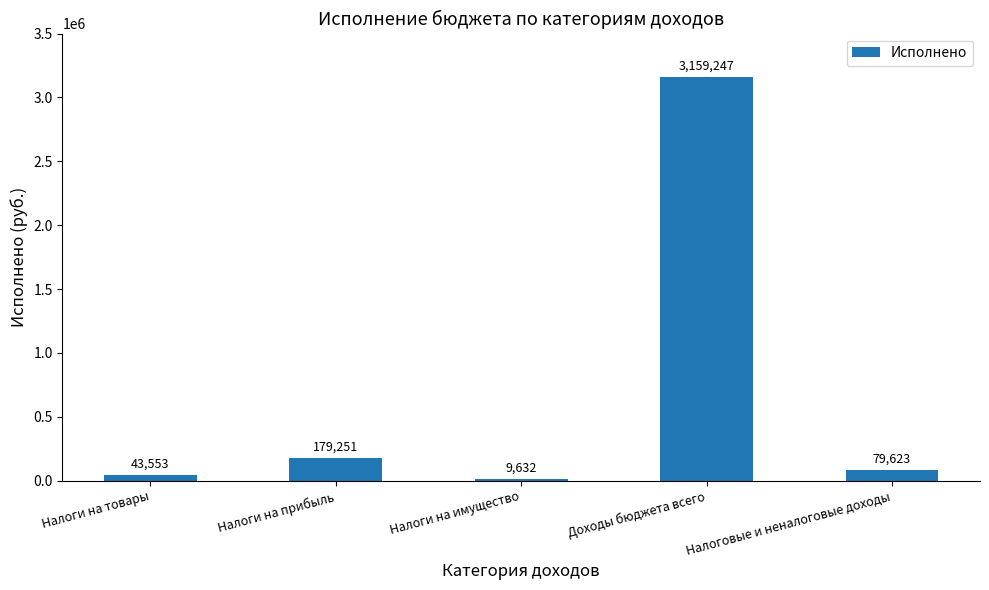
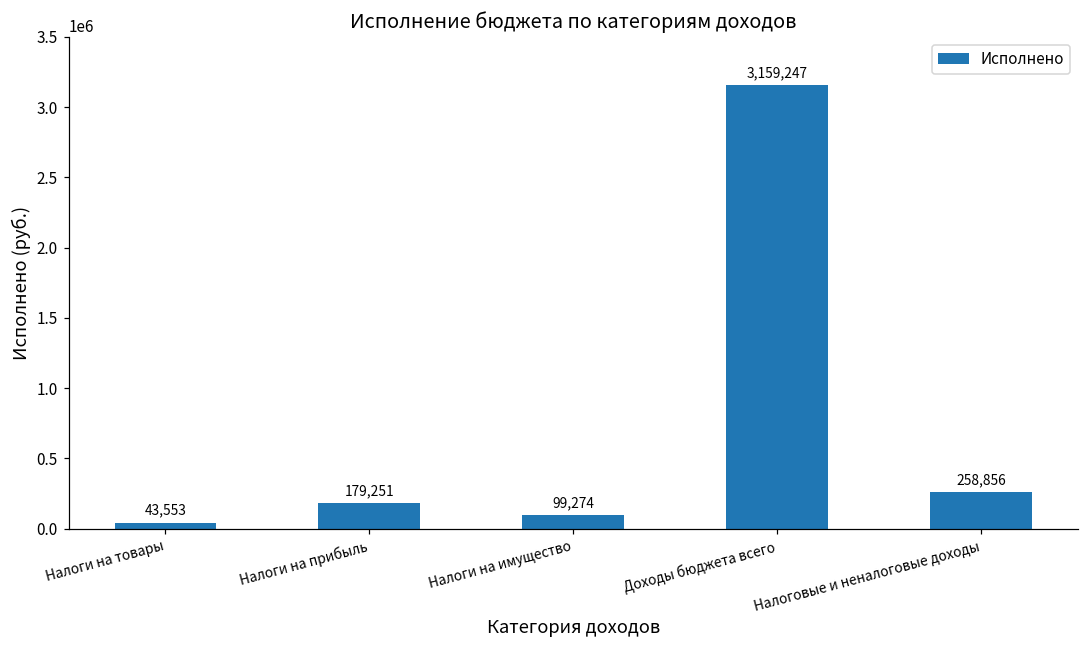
Налоги на имущество: 9,632 -> 99,274
Налоговые и неналоговые доходы: 79,623 -> 258,856
